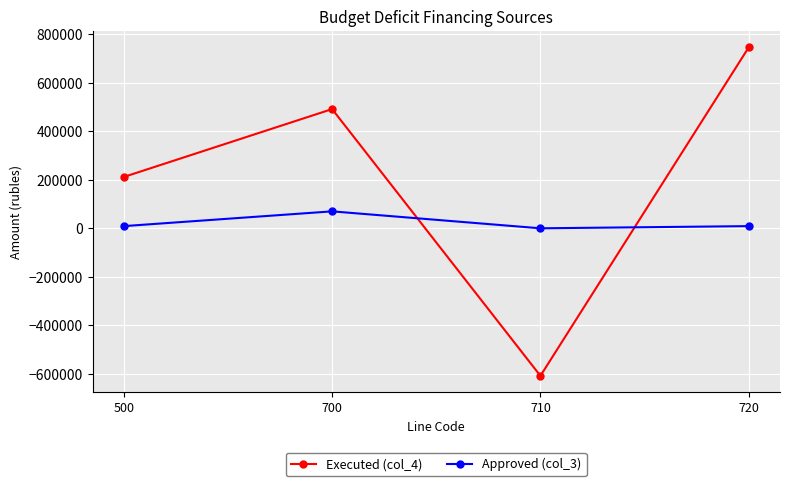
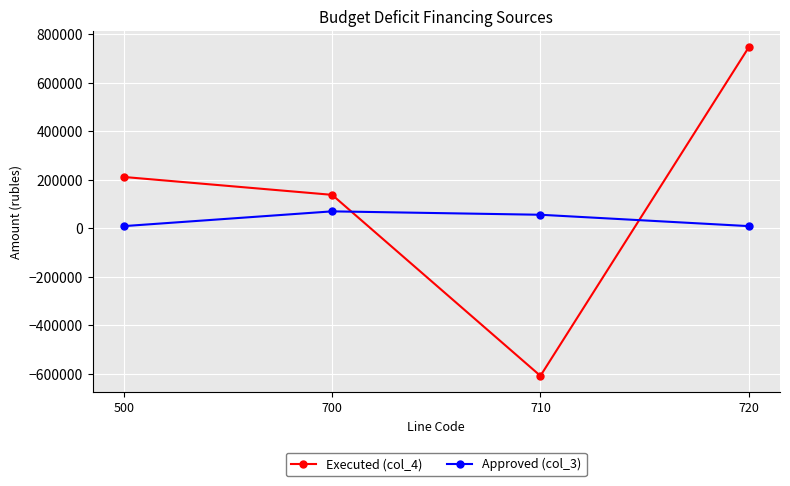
Executed (col_4), 700: 490000 -> 140000
Approved (col_3), 710: 0 -> 60000
